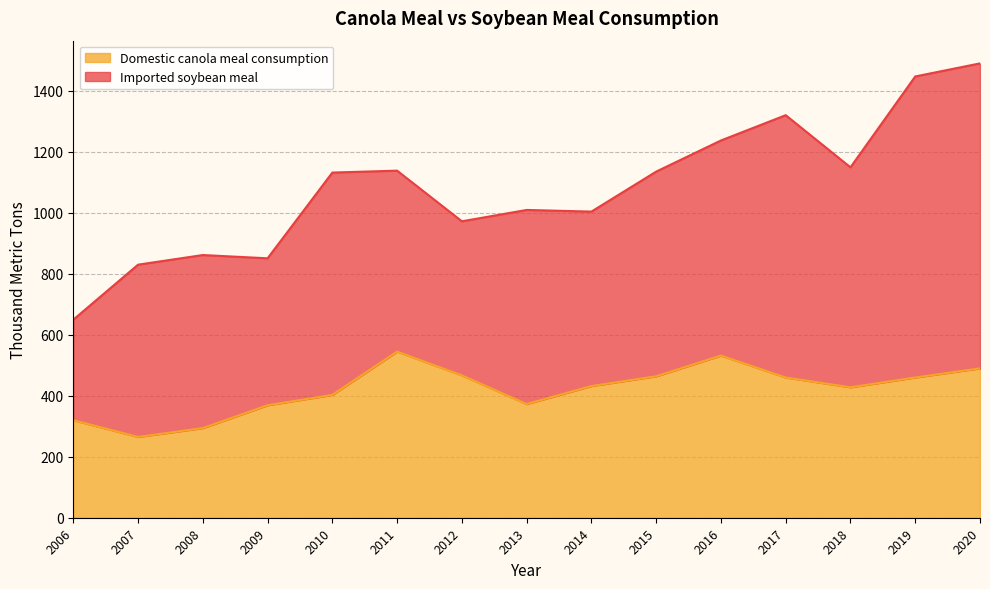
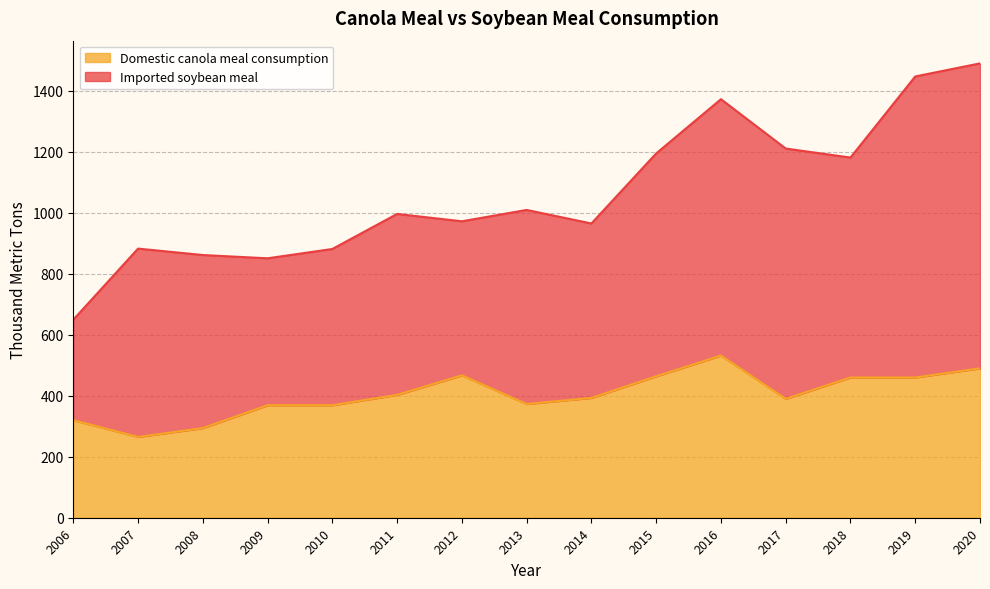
Imported soybean meal, 2007: 570 -> 620
Domestic canola meal consumption, 2010: 400 -> 370
Imported soybean meal, 2010: 730 -> 510
Domestic canola meal consumption, 2011: 550 -> 400
Domestic canola meal consumption, 2014: 430 -> 390
Imported soybean meal, 2015: 670 -> 730
Imported soybean meal, 2016: 710 -> 840
Domestic canola meal consumption, 2017: 460 -> 390
Imported soybean meal, 2017: 860 -> 820
Domestic canola meal consumption, 2018: 430 -> 460
